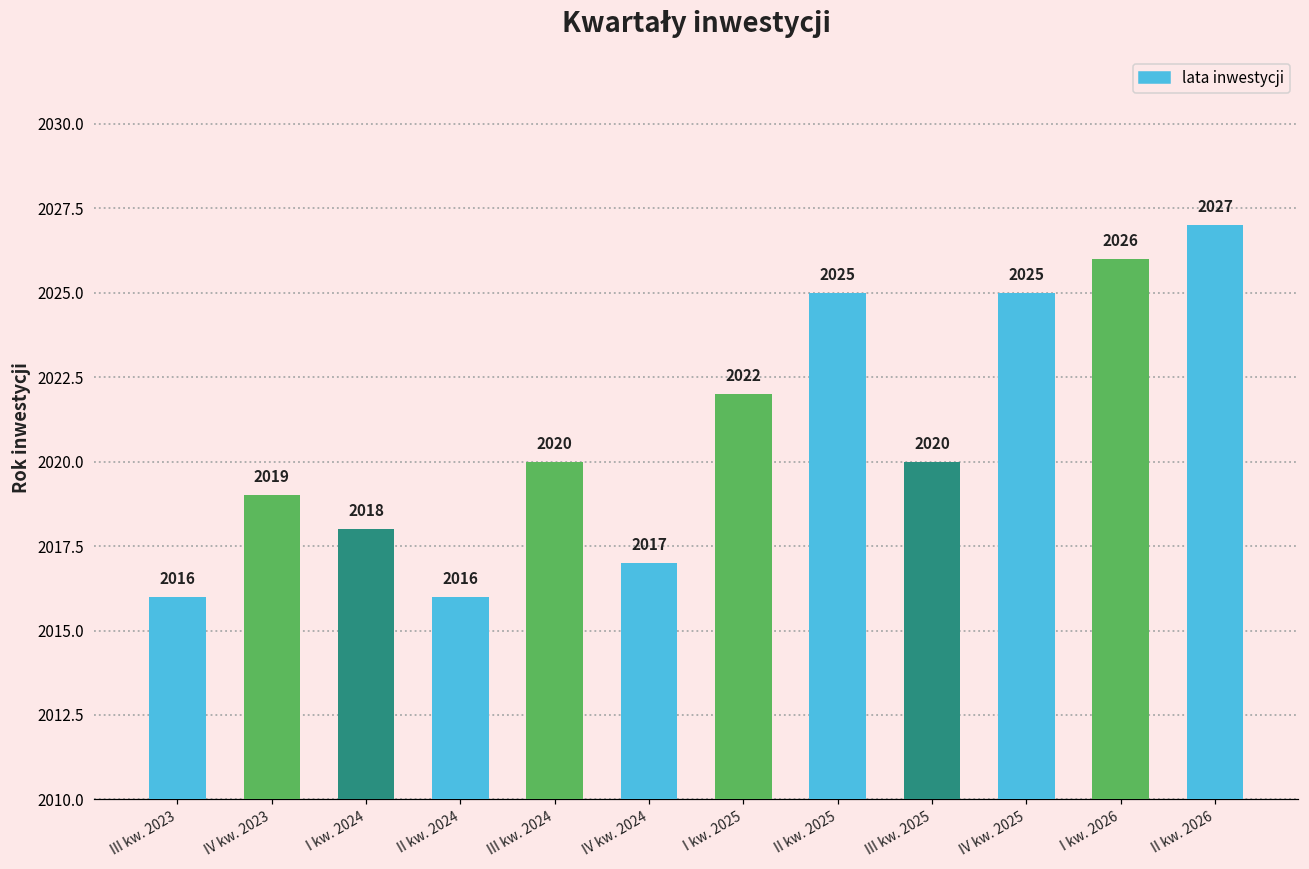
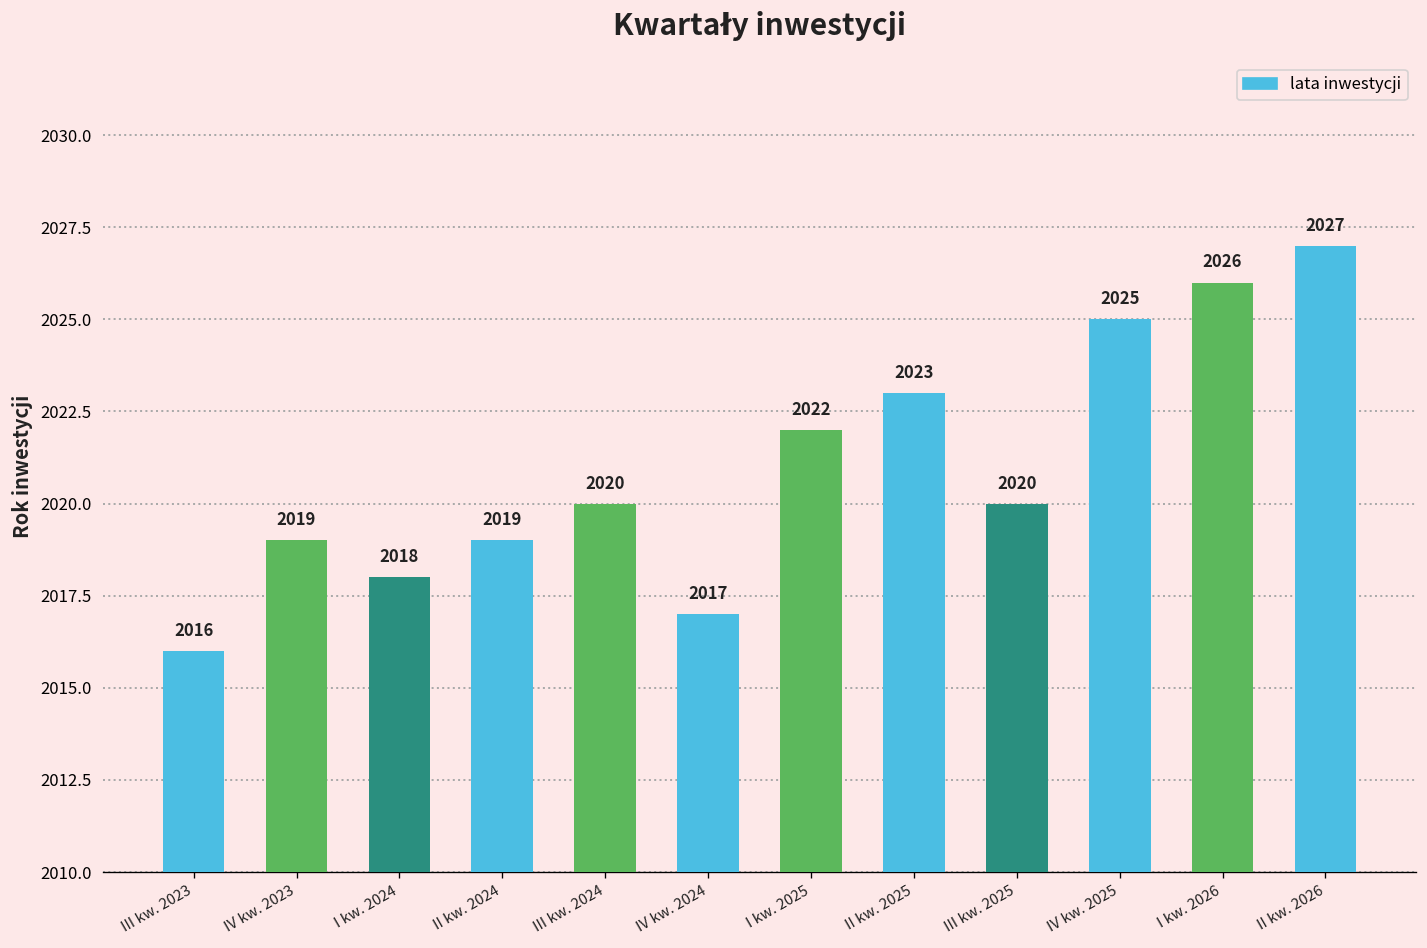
II kw. 2024: 2016 -> 2019
II kw. 2025: 2025 -> 2023
